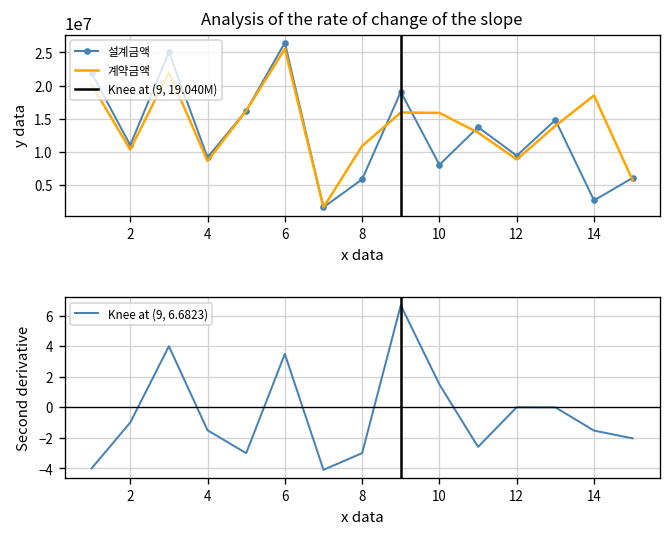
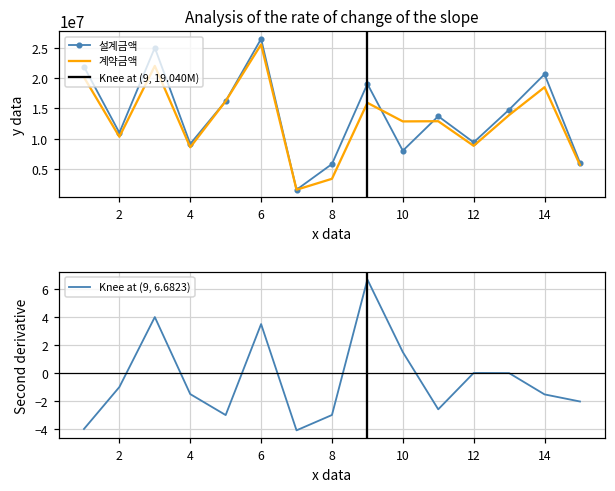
Analysis of the rate of change of the slope, 계약금액, 8: 11000000 -> 3000000
Analysis of the rate of change of the slope, 계약금액, 10: 16000000 -> 13000000
Analysis of the rate of change of the slope, 설계금액, 14: 3000000 -> 21000000
